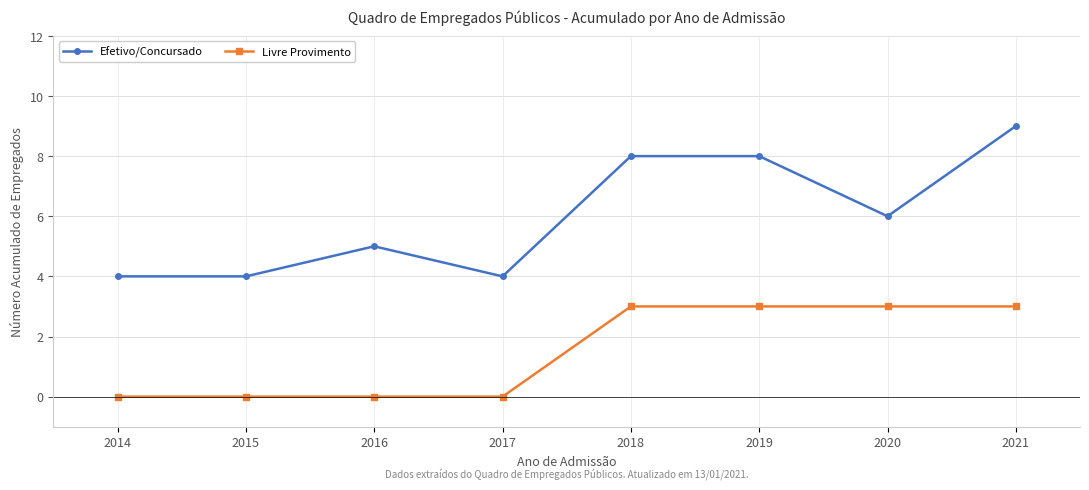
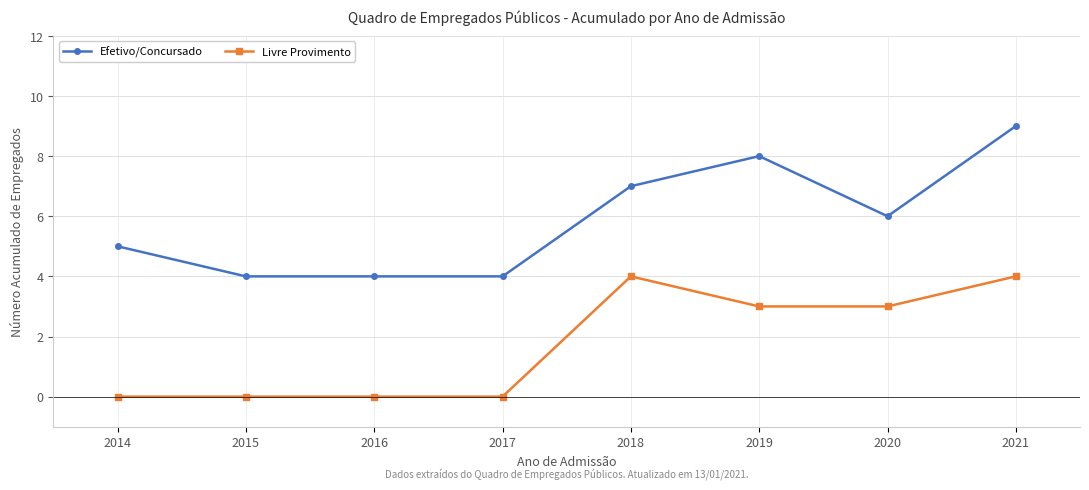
Efetivo/Concursado, 2014: 4 -> 5
Efetivo/Concursado, 2016: 5 -> 4
Efetivo/Concursado, 2018: 8 -> 7
Livre Provimento, 2018: 3 -> 4
Livre Provimento, 2021: 3 -> 4
